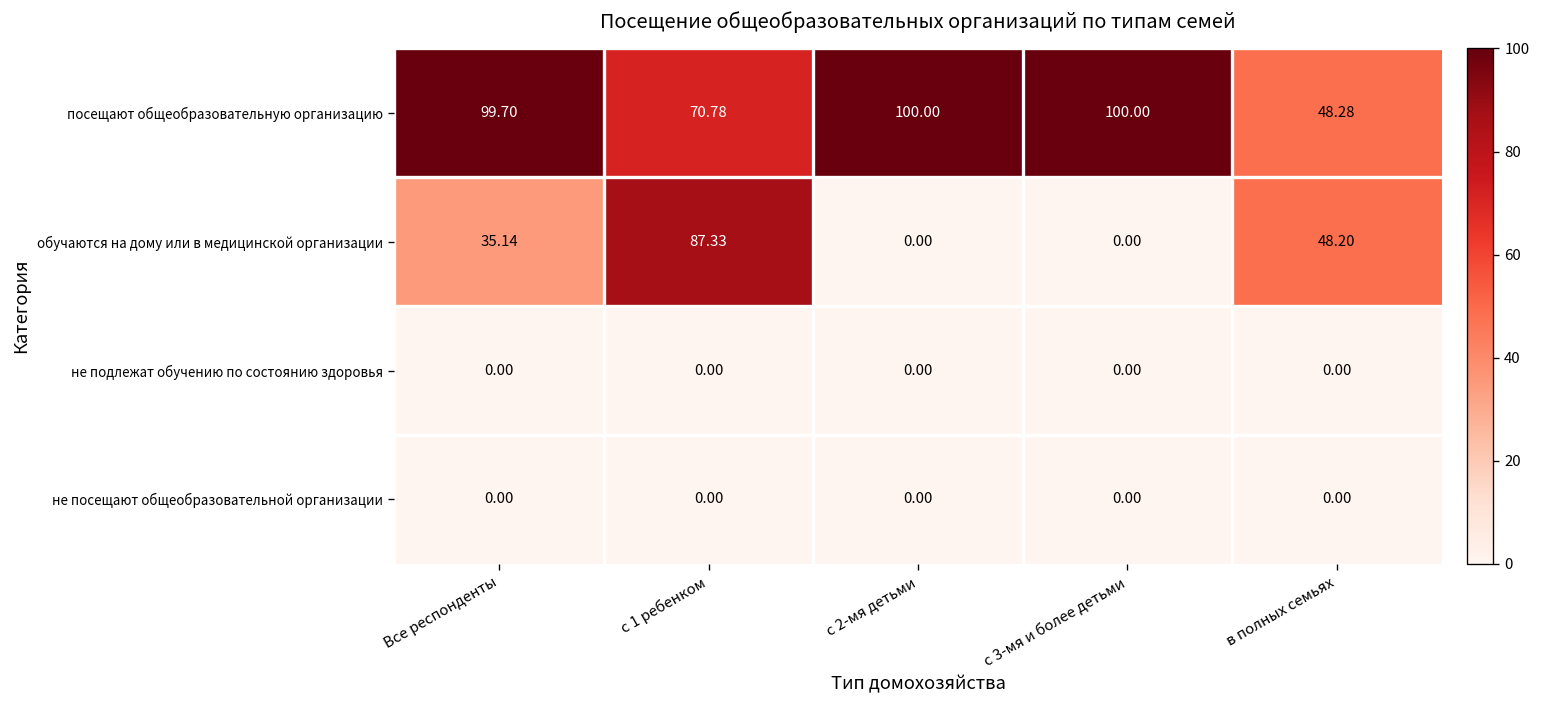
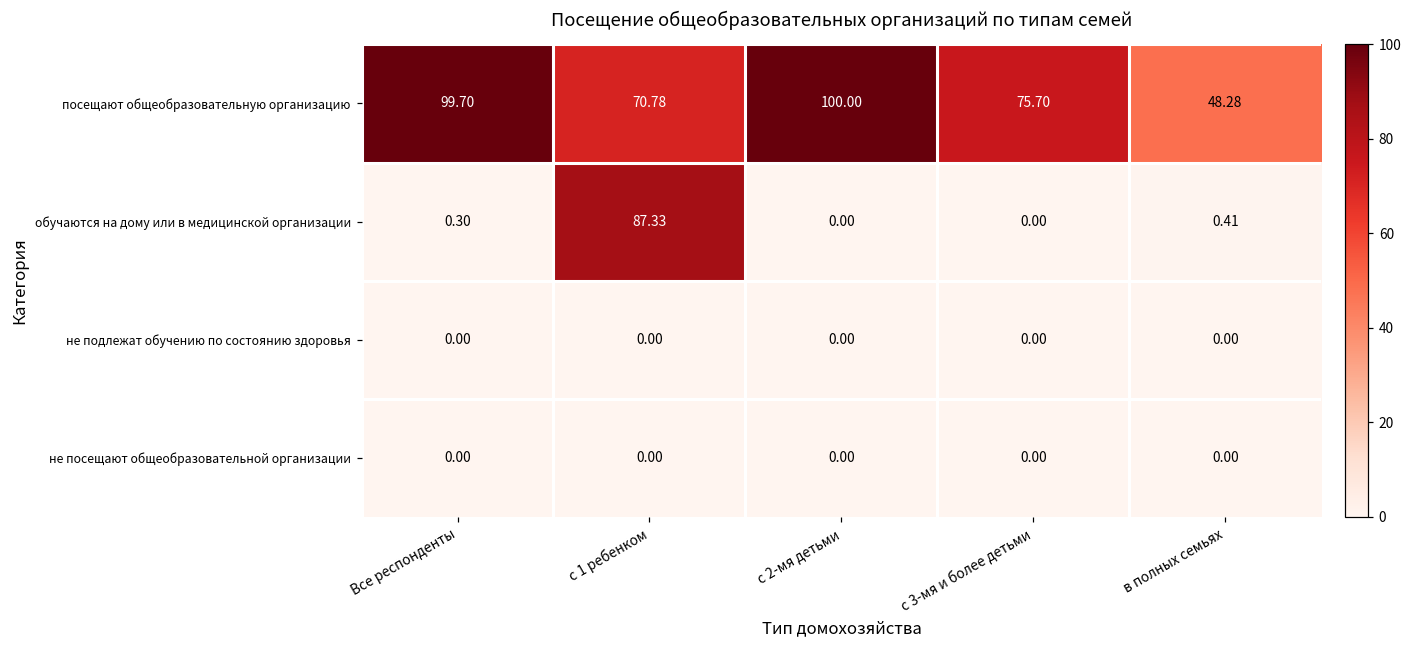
посещают общеобразовательную организацию, с 3-мя и более детьми: 100.00 -> 75.70
обучаются на дому или в медицинской организации, Все респонденты: 35.14 -> 0.30
обучаются на дому или в медицинской организации, в полных семьях: 48.20 -> 0.41
